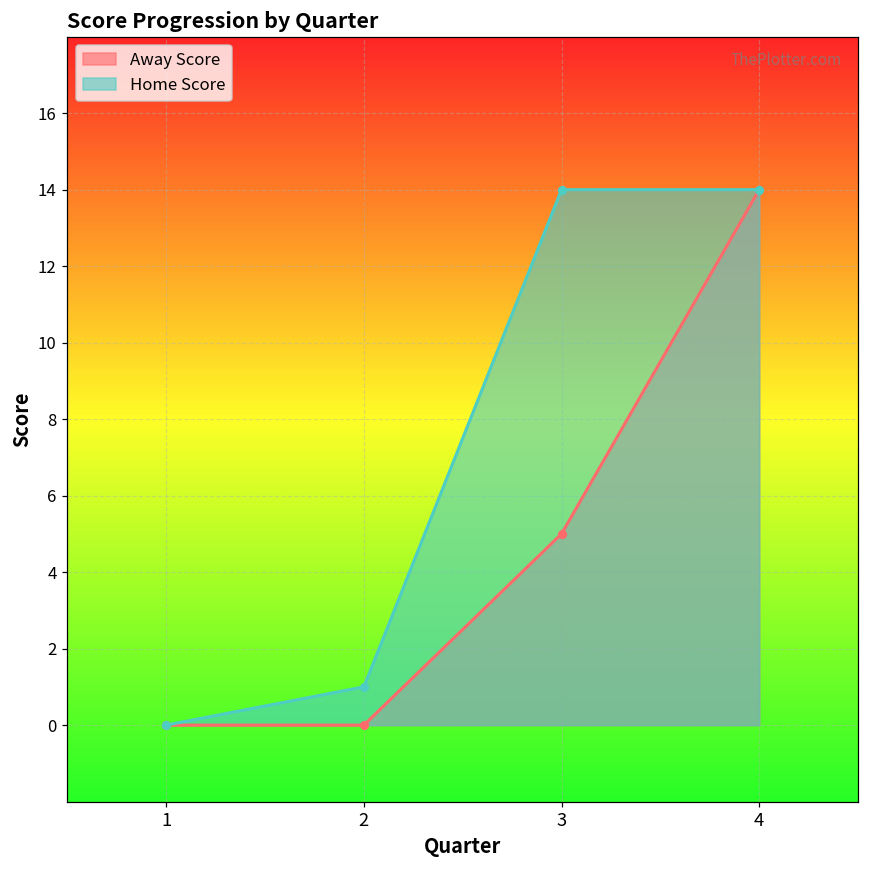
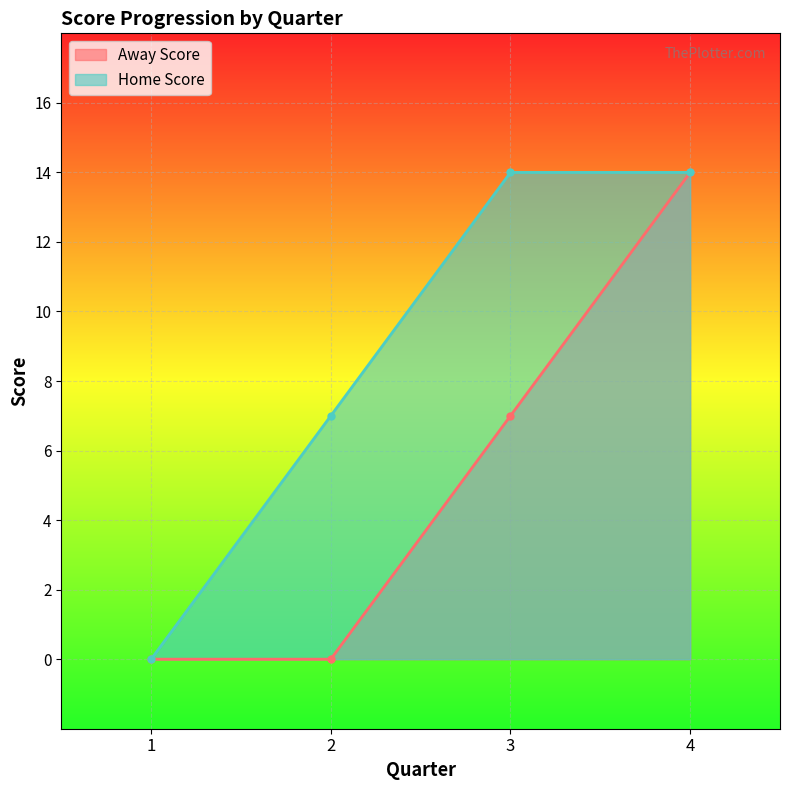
Home Score, 2: 1 -> 7
Away Score, 3: 5 -> 7
